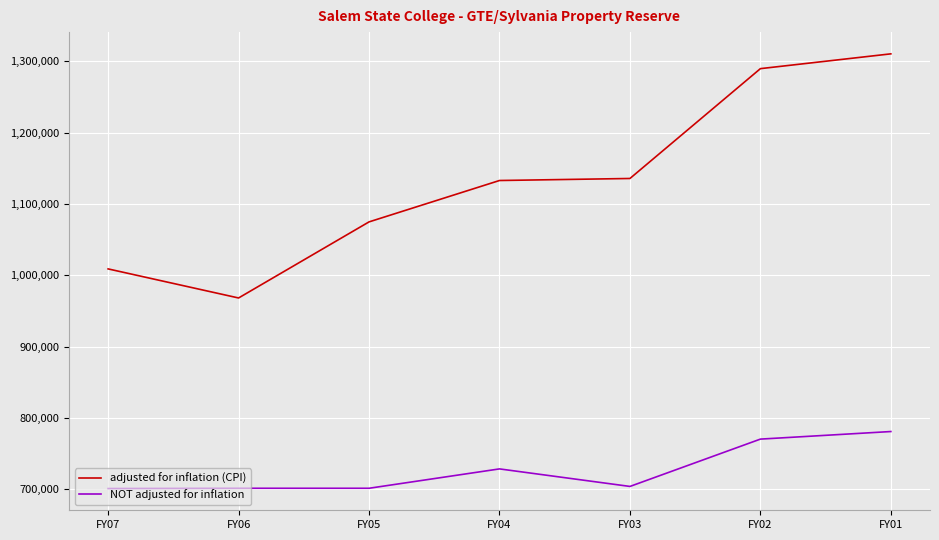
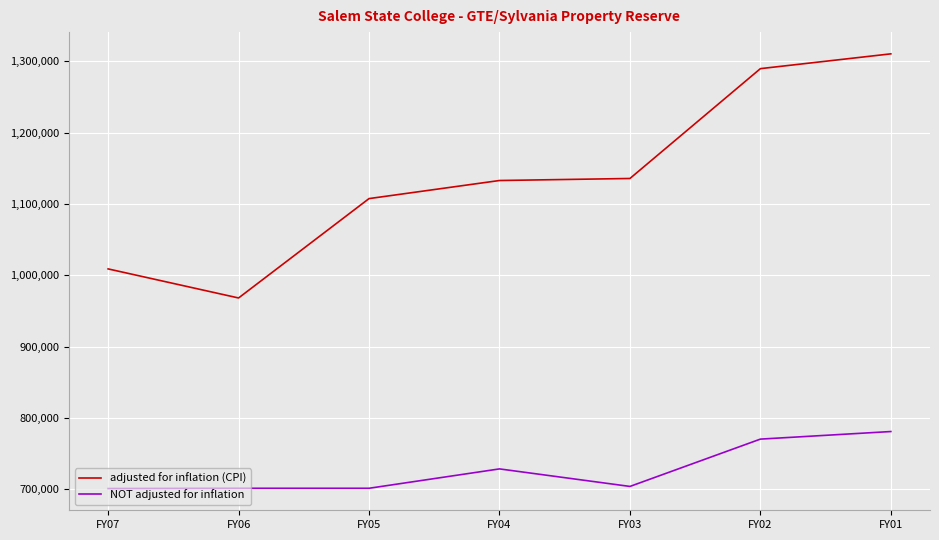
adjusted for inflation (CPI), FY05: 1,070,000 -> 1,110,000
